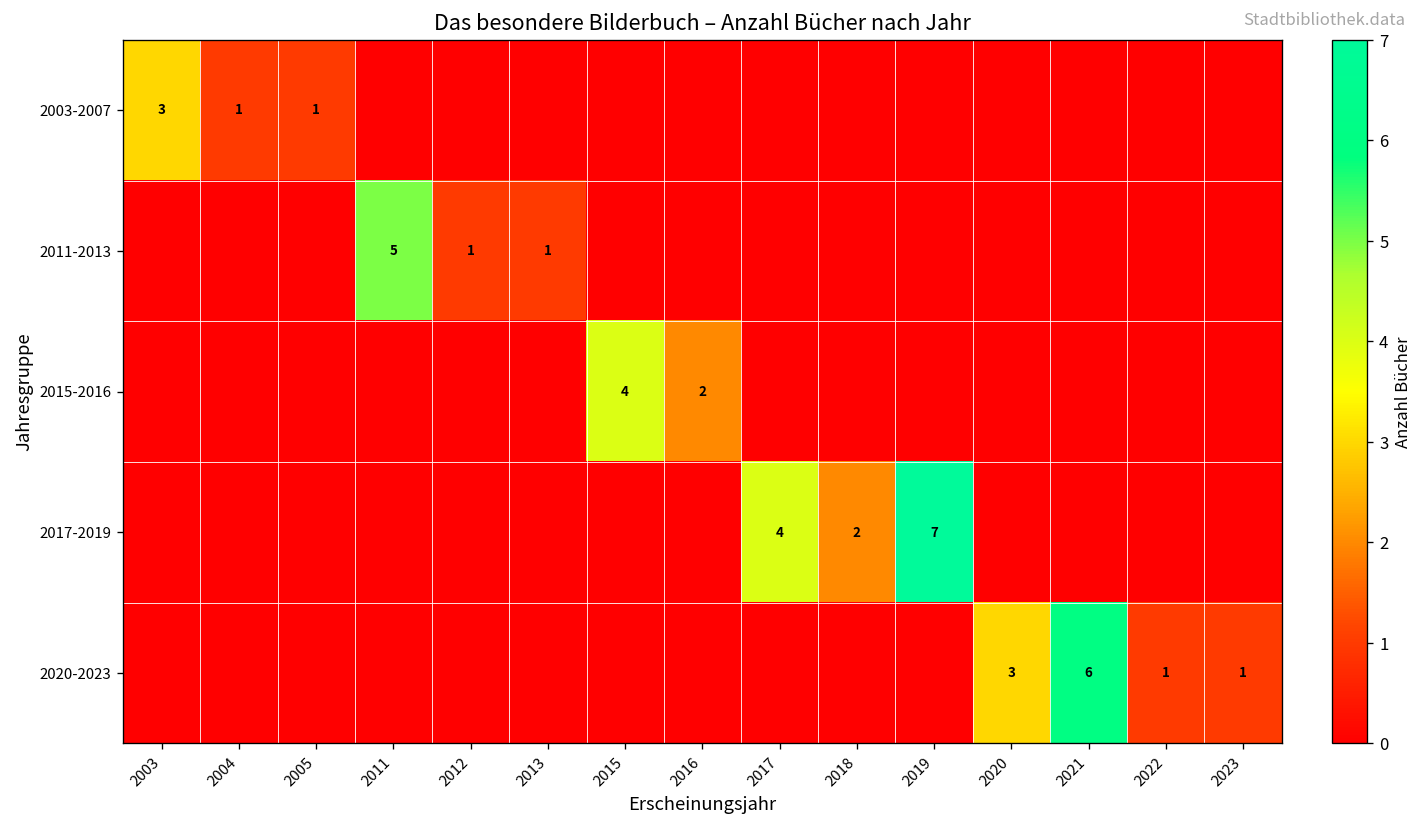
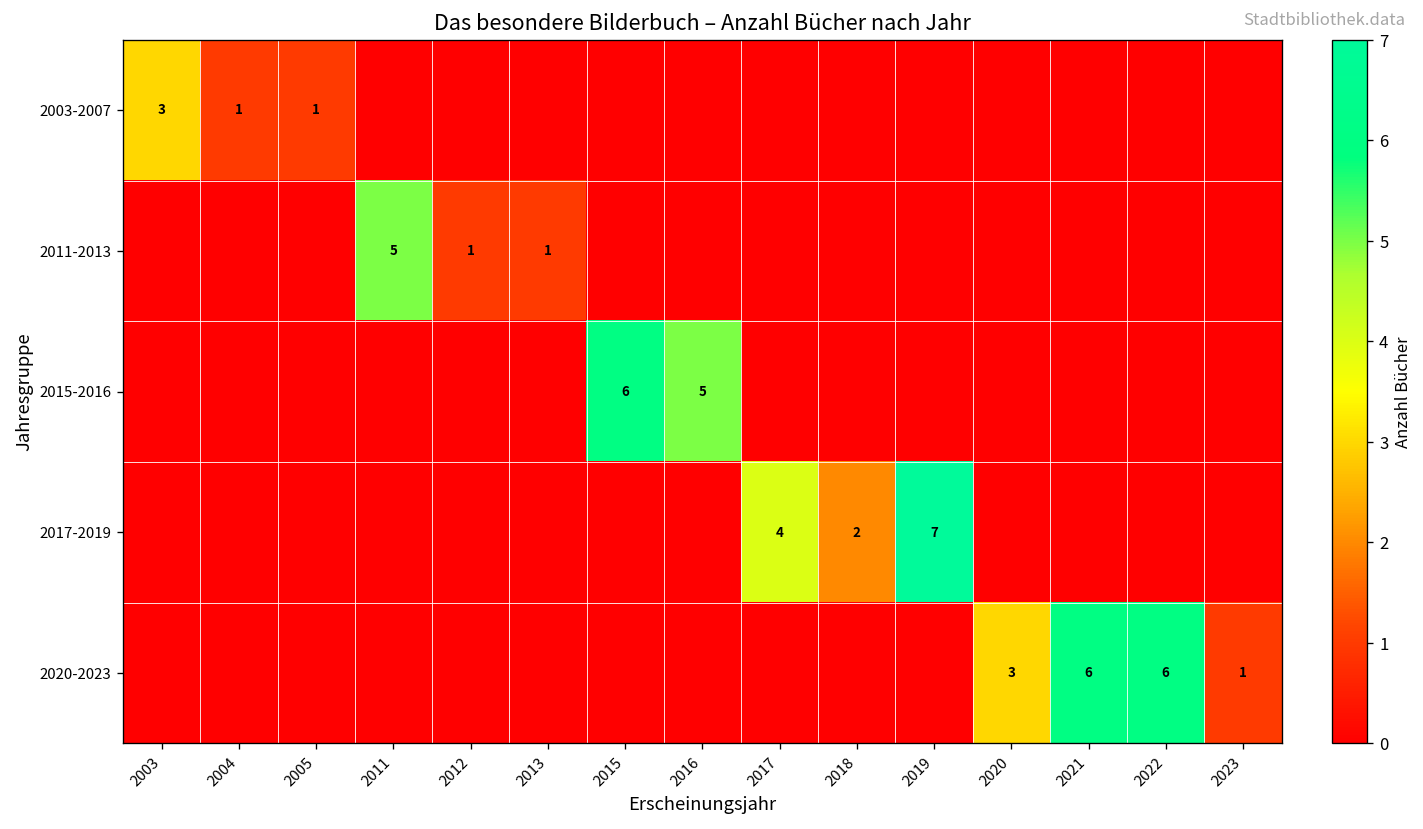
2015-2016, 2015: 4 -> 6
2015-2016, 2016: 2 -> 5
2020-2023, 2022: 1 -> 6
